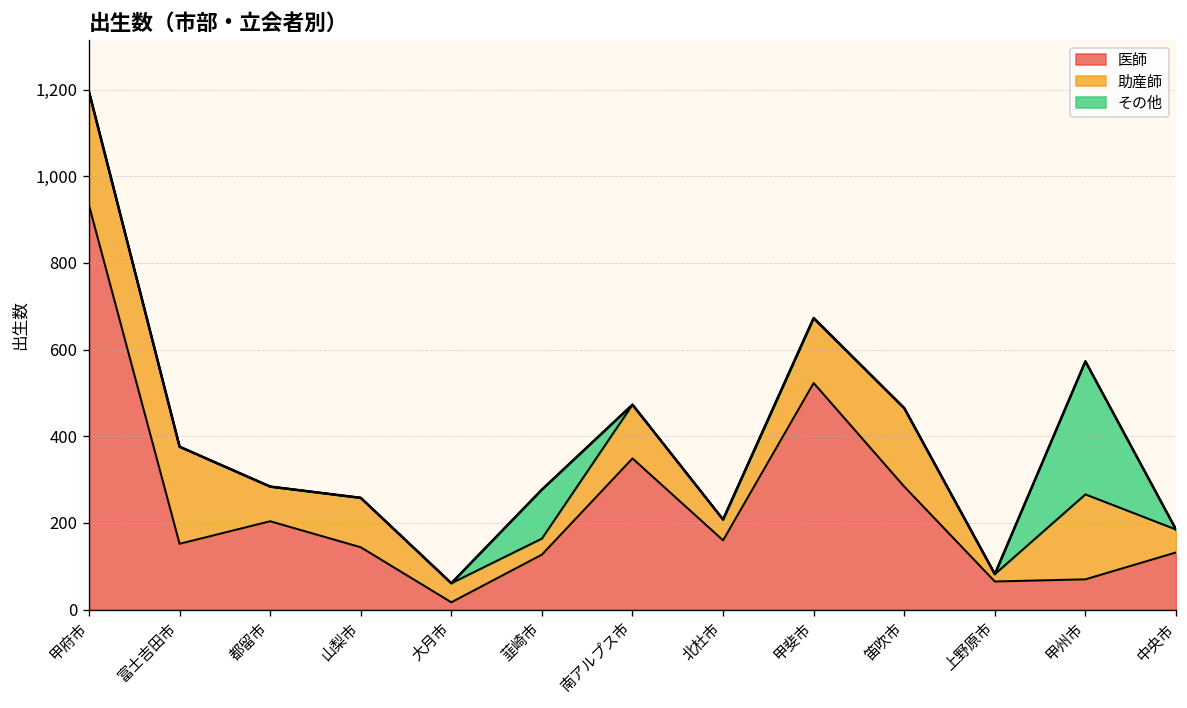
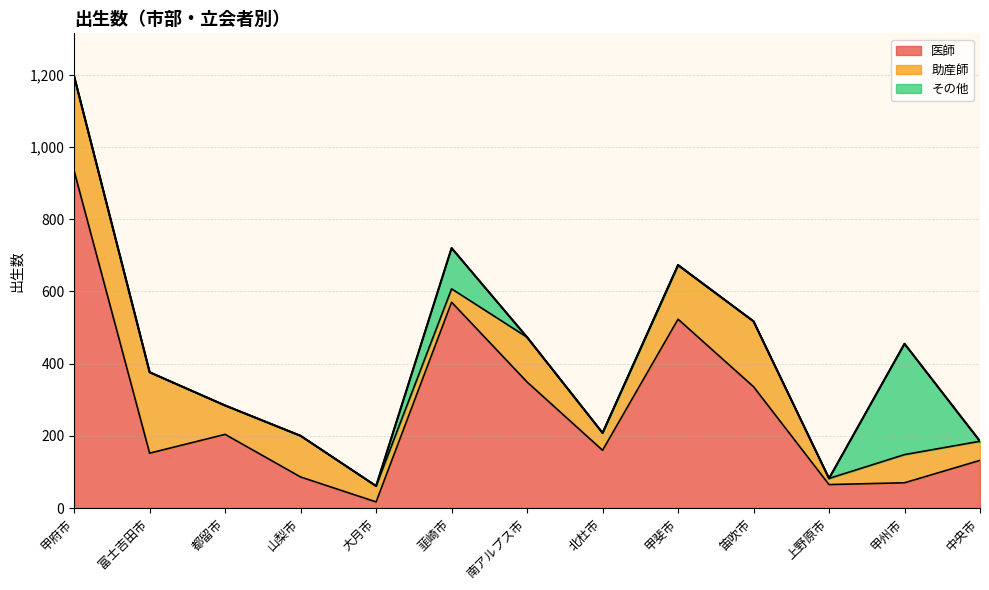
医師, 山梨市: 140 -> 90
医師, 韮崎市: 130 -> 570
医師, 笛吹市: 280 -> 340
助産師, 甲州市: 200 -> 80
